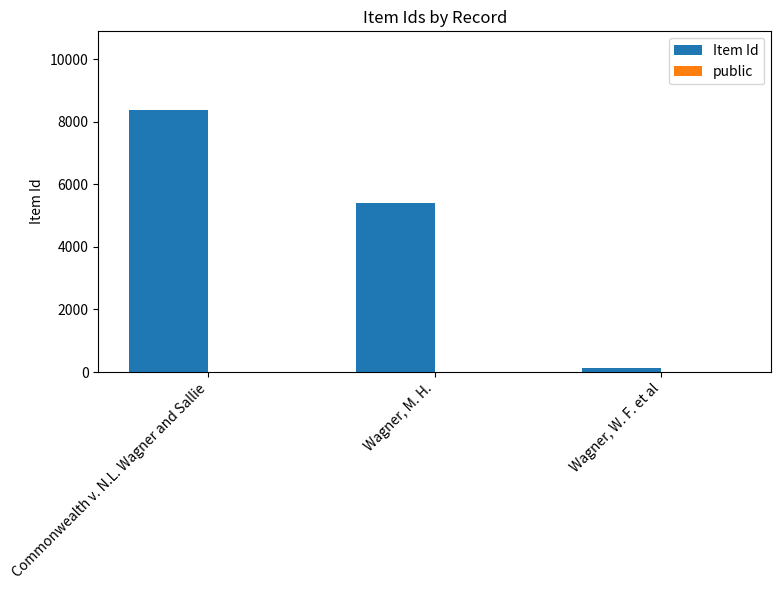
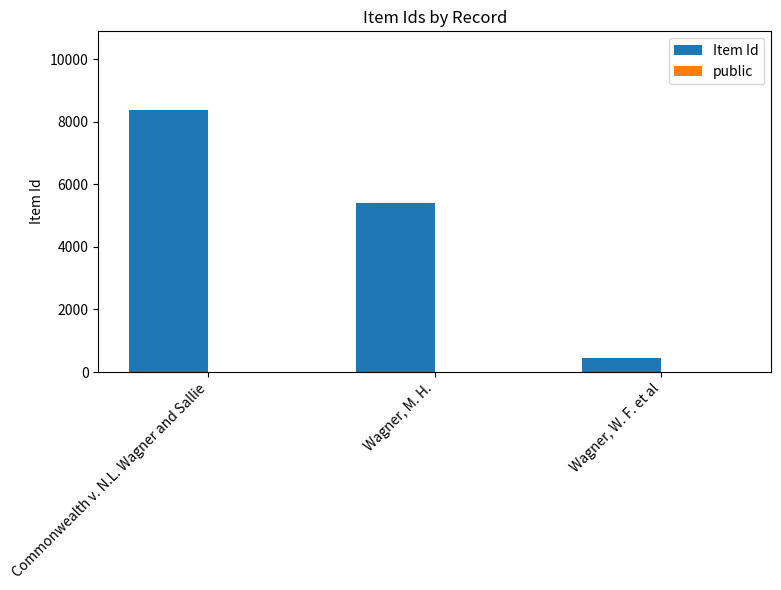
Item Id, Wagner, W. F. et al: 100 -> 400
